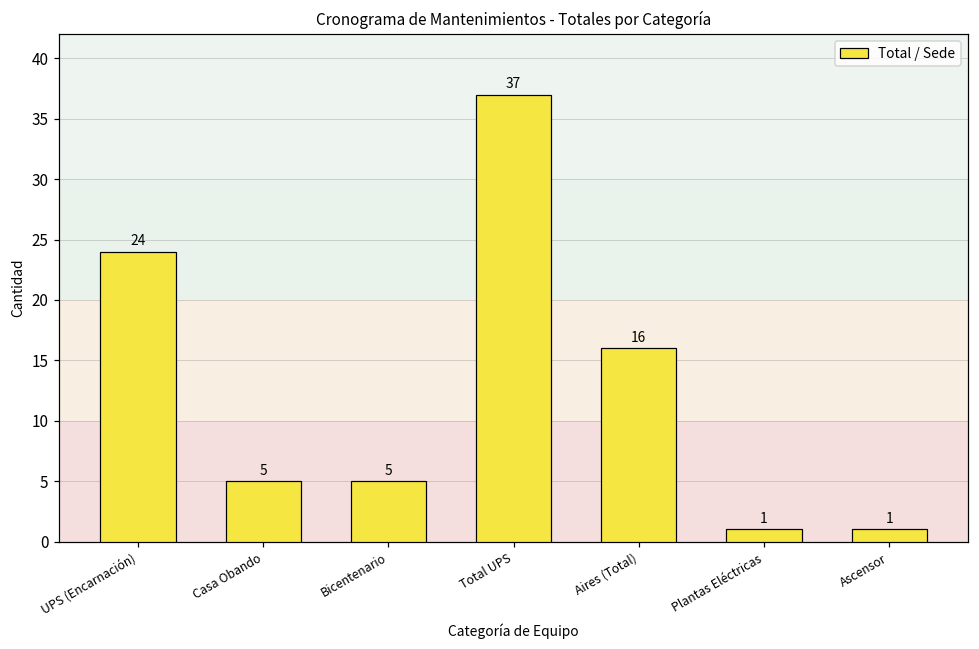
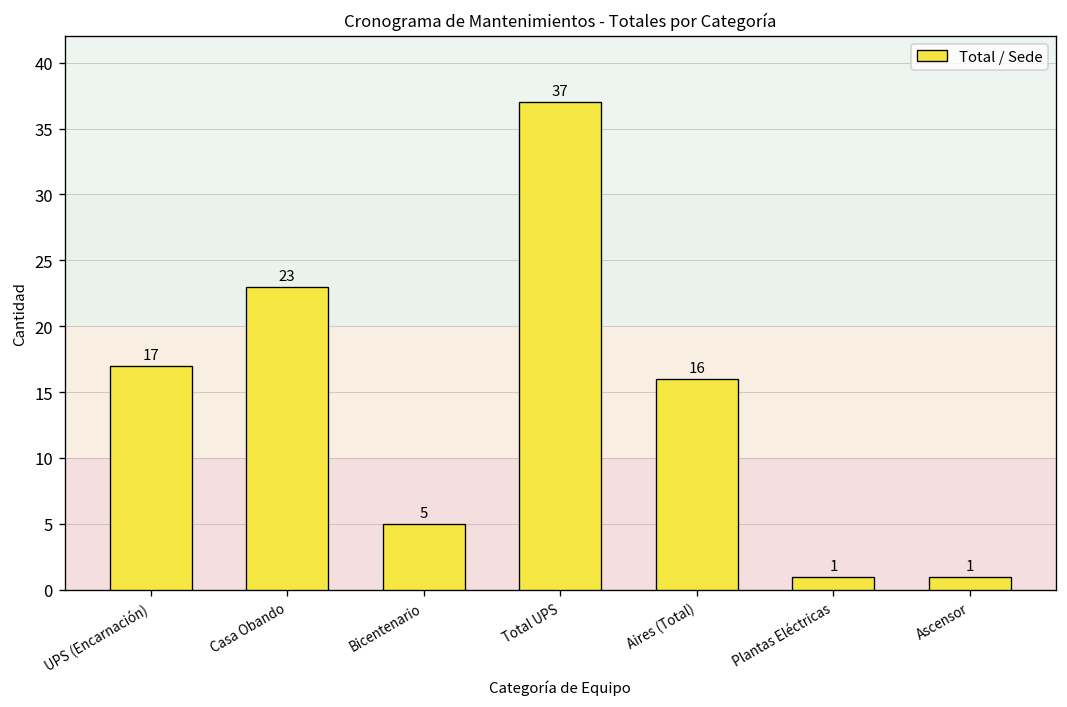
UPS (Encarnación): 24 -> 17
Casa Obando: 5 -> 23
